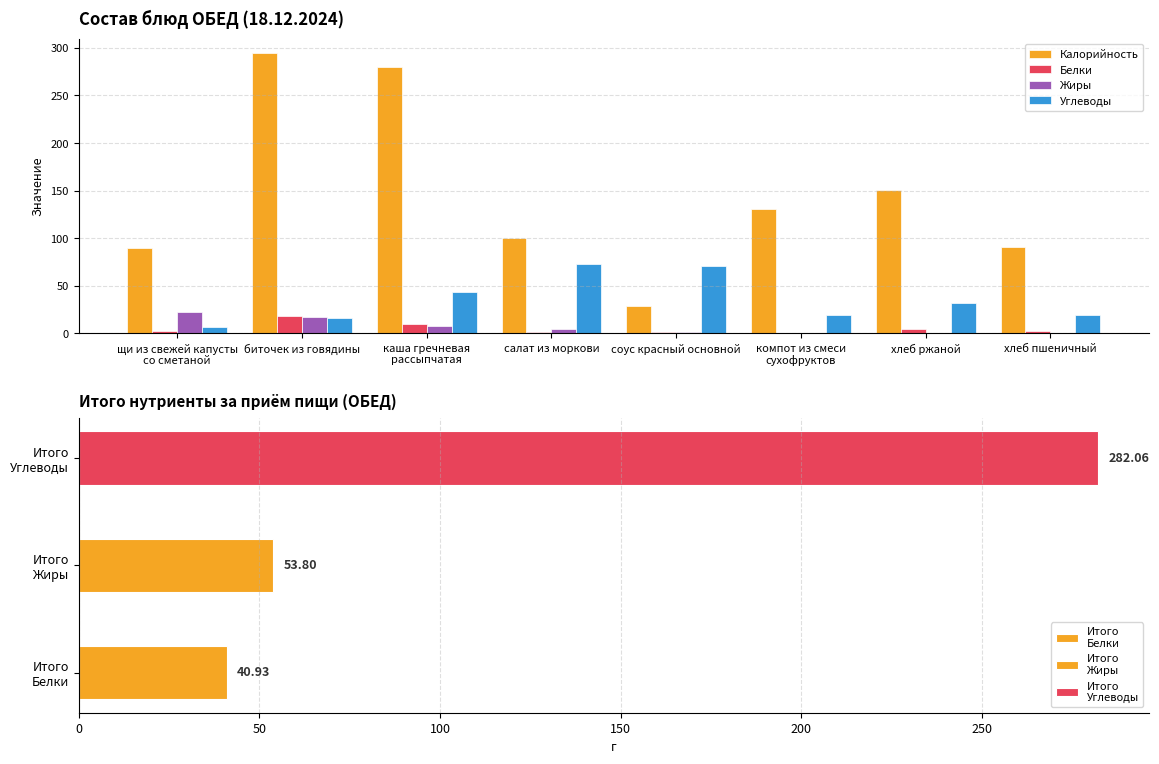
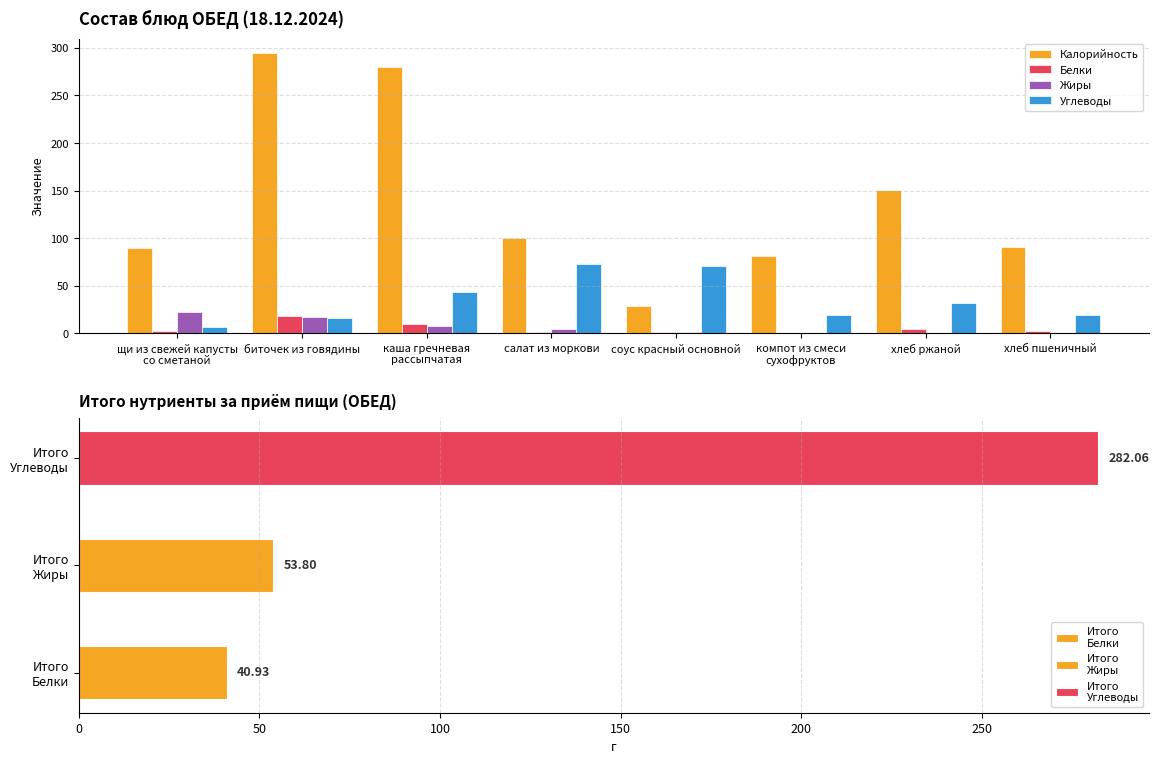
Состав блюд ОБЕД (18.12.2024), Калорийность, компот из смеси сухофруктов: 130 -> 80
